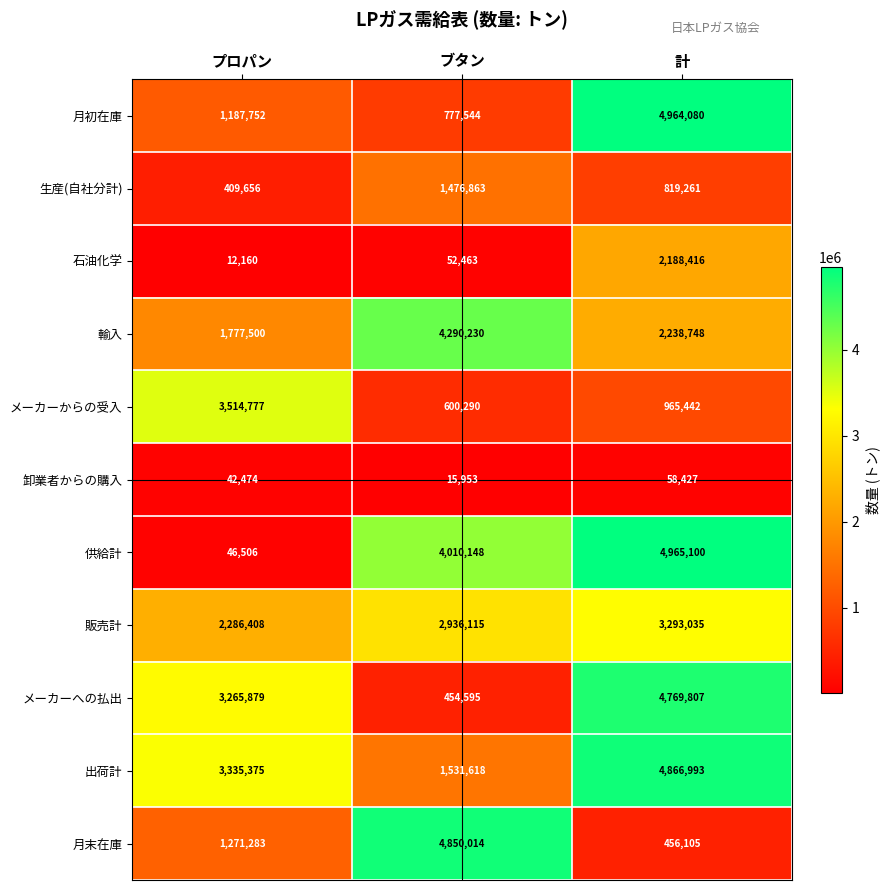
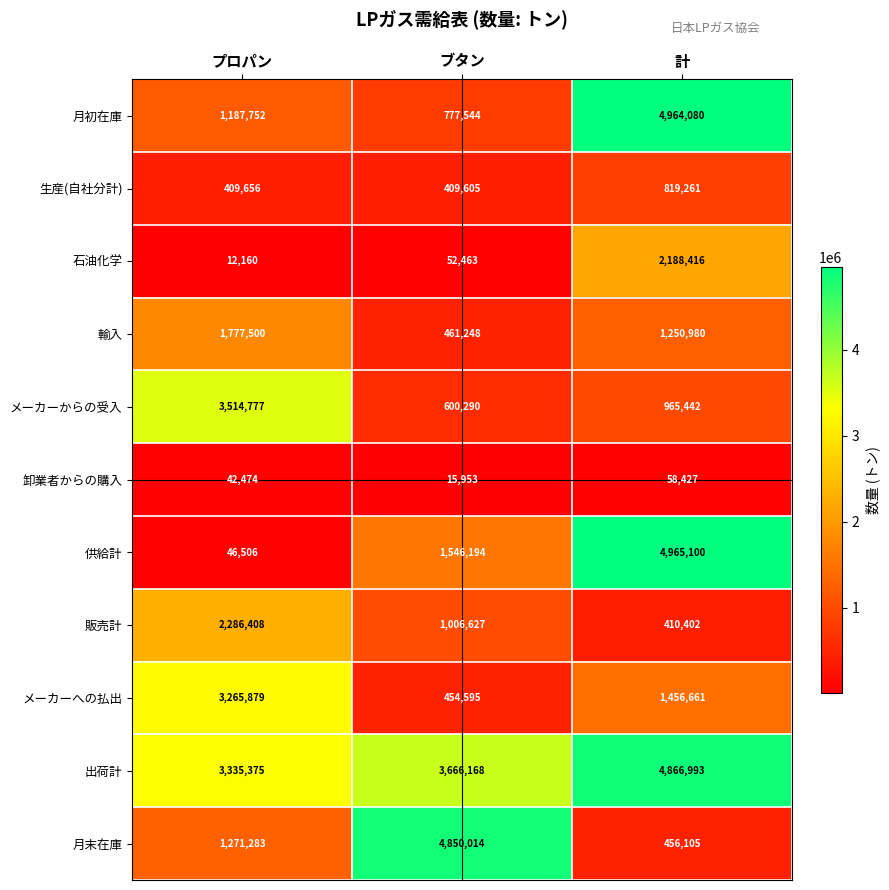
生産(自社分計), ブタン: 1,476,863 -> 409,605
輸入, ブタン: 4,290,230 -> 461,248
輸入, 計: 2,238,748 -> 1,250,980
供給計, ブタン: 4,010,148 -> 1,546,194
販売計, ブタン: 2,936,115 -> 1,006,627
販売計, 計: 3,293,035 -> 410,402
メーカーへの払出, 計: 4,769,807 -> 1,456,661
出荷計, ブタン: 1,531,618 -> 3,666,168
